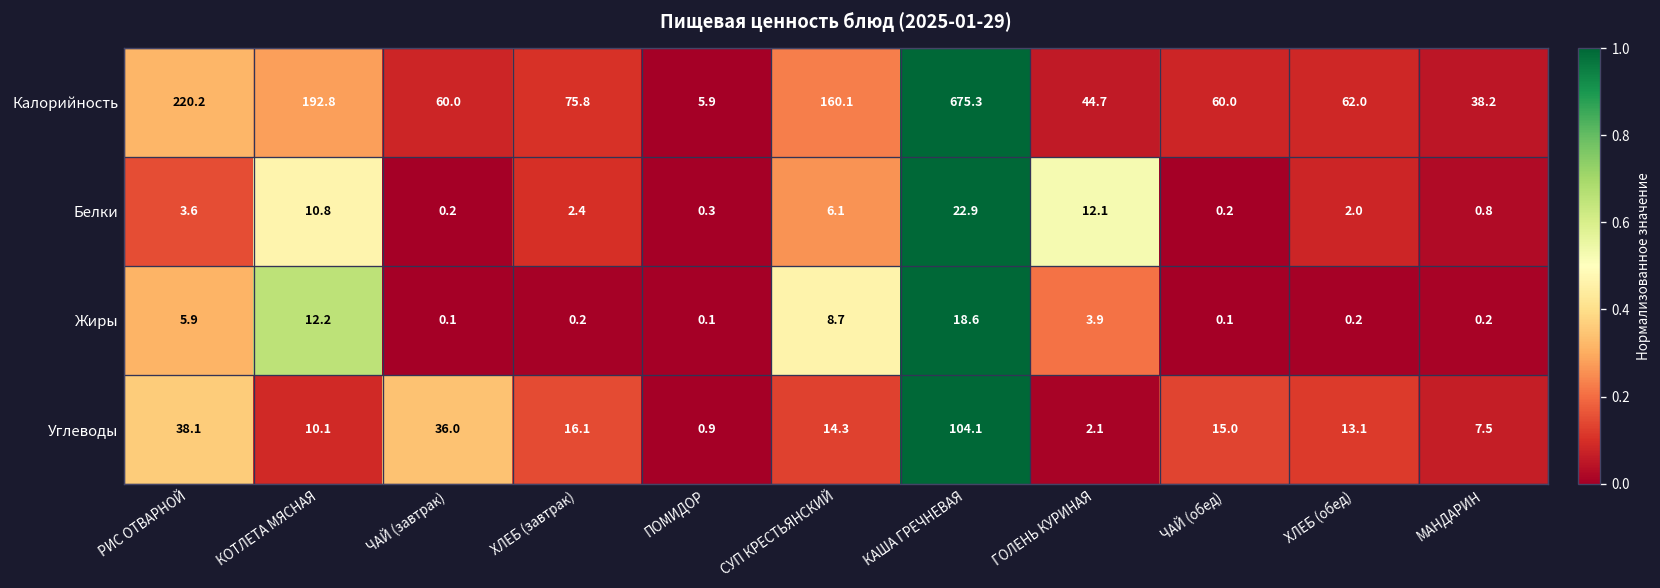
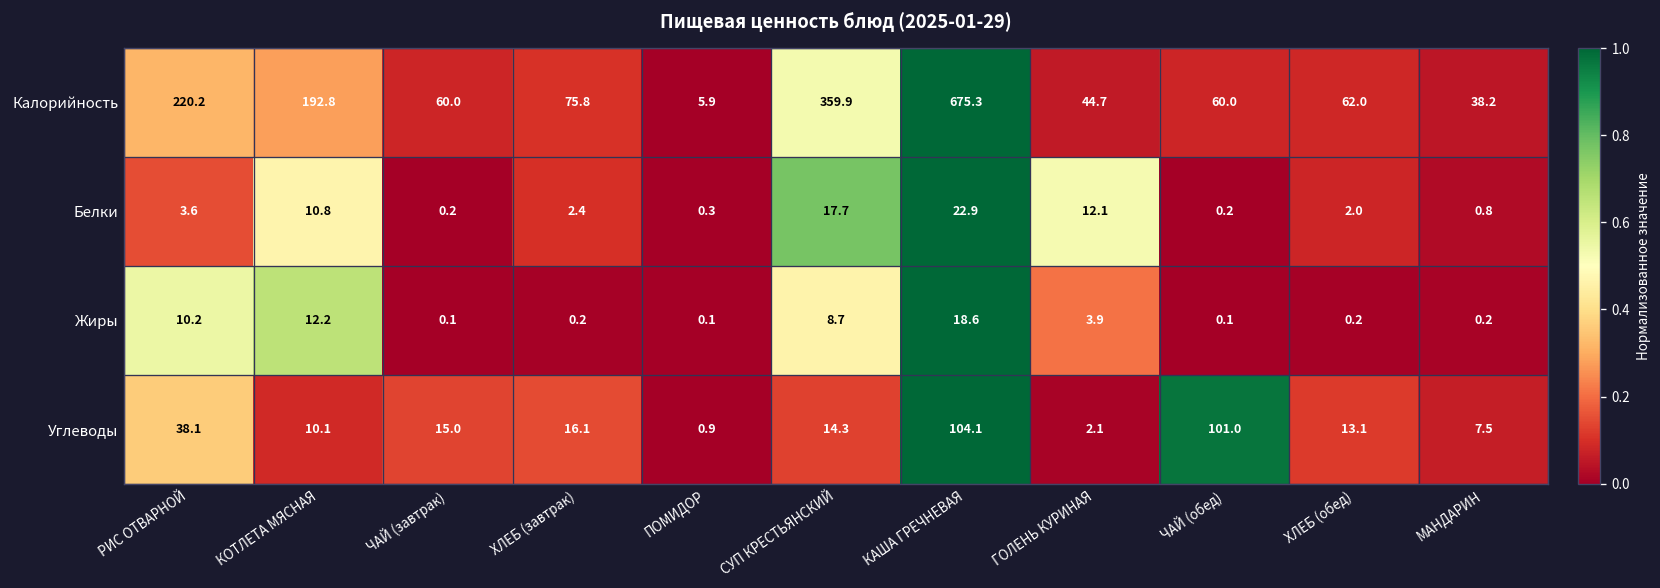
Калорийность, СУП КРЕСТЬЯНСКИЙ: 160.1 -> 359.9
Белки, СУП КРЕСТЬЯНСКИЙ: 6.1 -> 17.7
Жиры, РИС ОТВАРНОЙ: 5.9 -> 10.2
Углеводы, ЧАЙ (завтрак): 36.0 -> 15.0
Углеводы, ЧАЙ (обед): 15.0 -> 101.0
